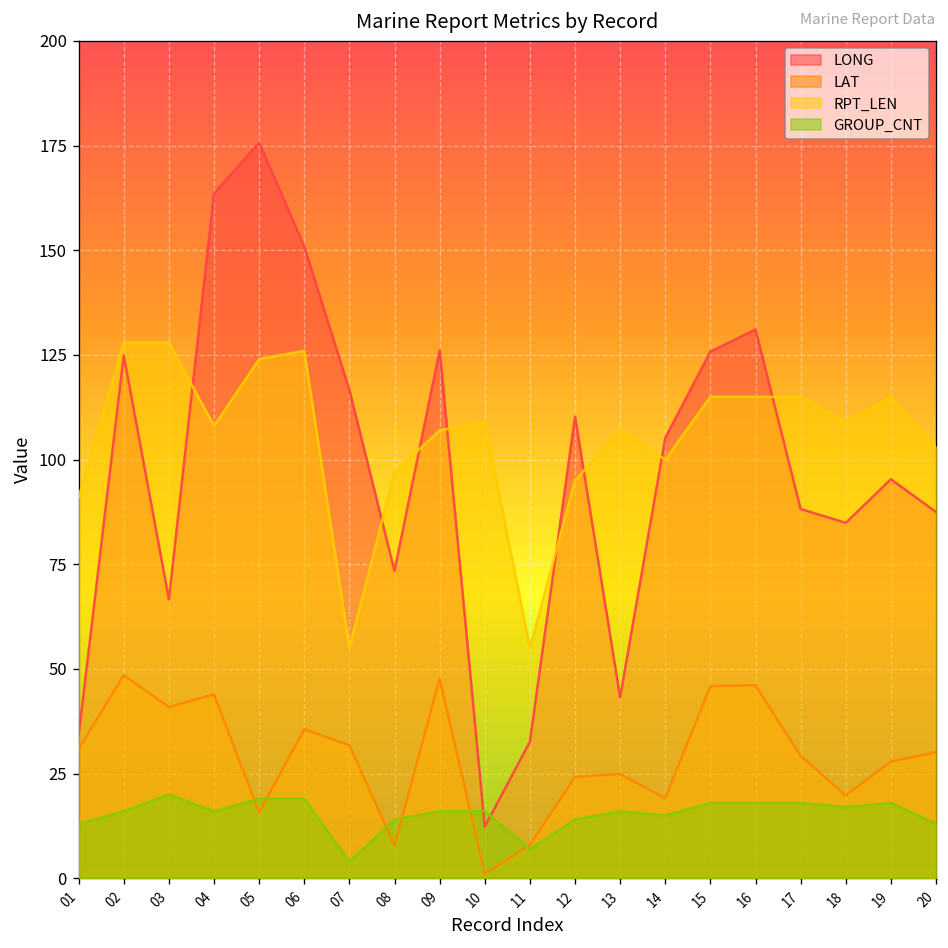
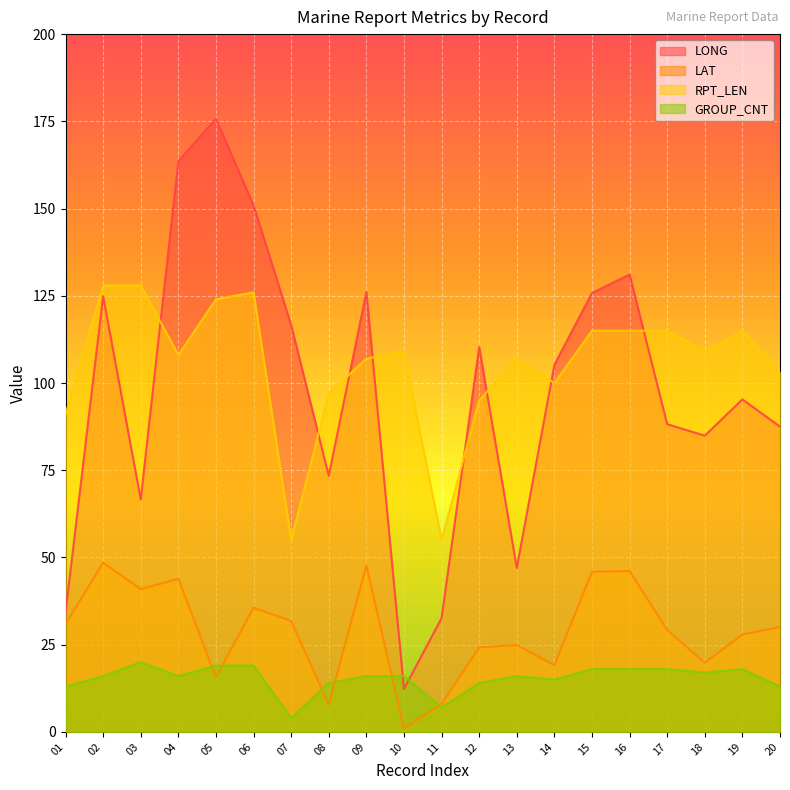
LONG, 13: 43 -> 47
